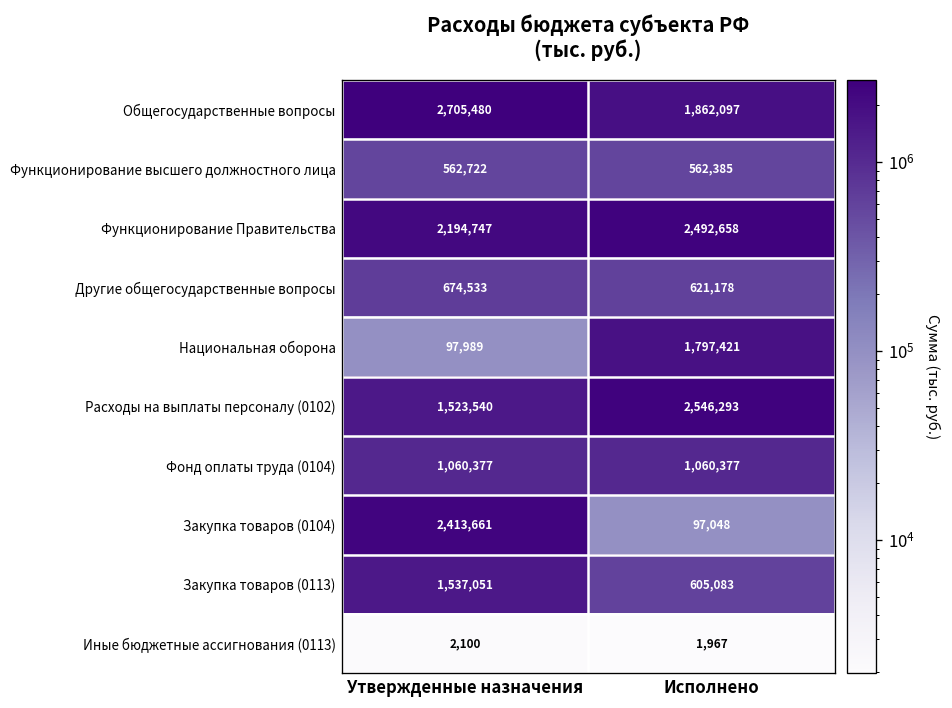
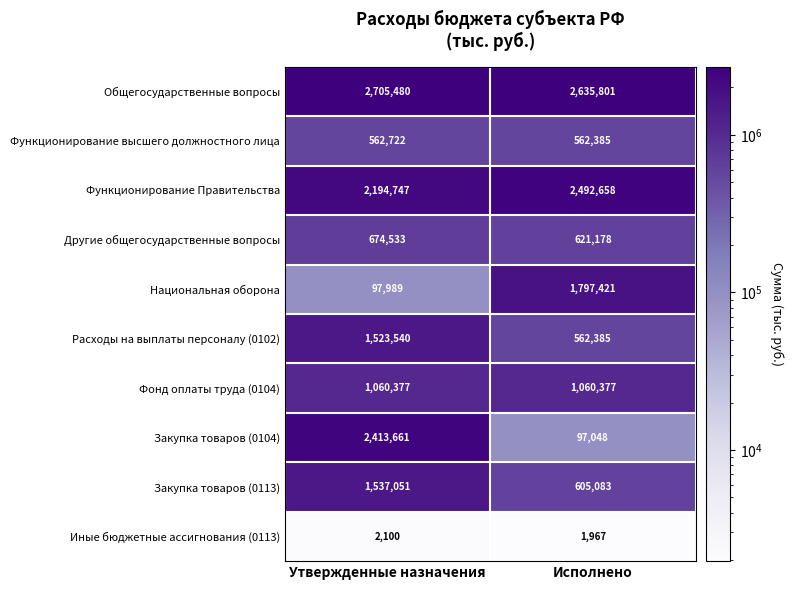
Общегосударственные вопросы, Исполнено: 1,862,097 -> 2,635,801
Расходы на выплаты персоналу (0102), Исполнено: 2,546,293 -> 562,385
